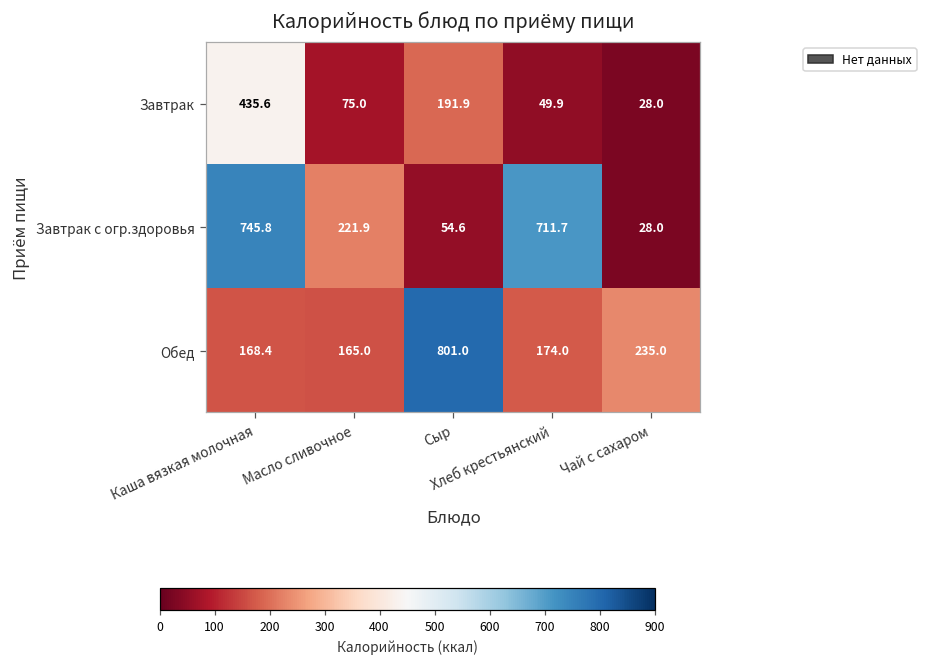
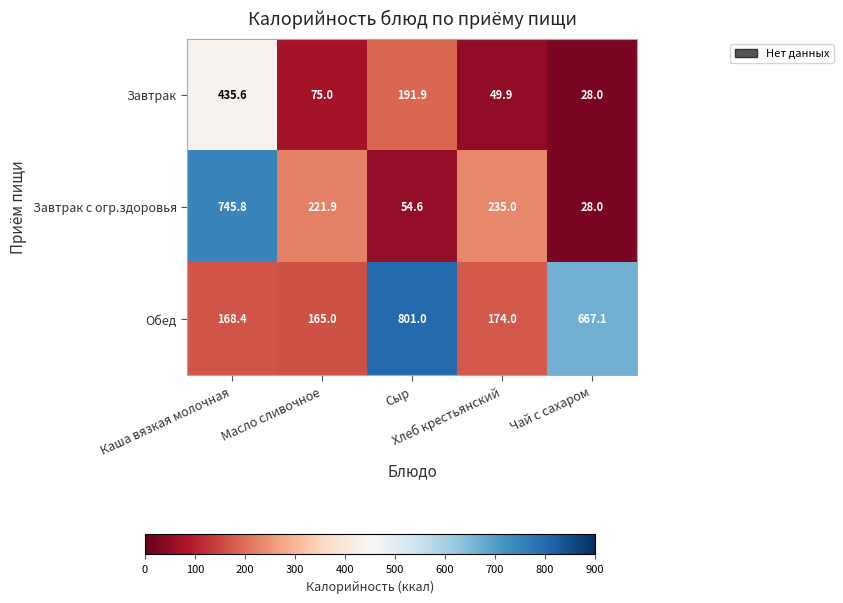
Завтрак с огр.здоровья, Хлеб крестьянский: 711.7 -> 235.0
Обед, Чай с сахаром: 235.0 -> 667.1
